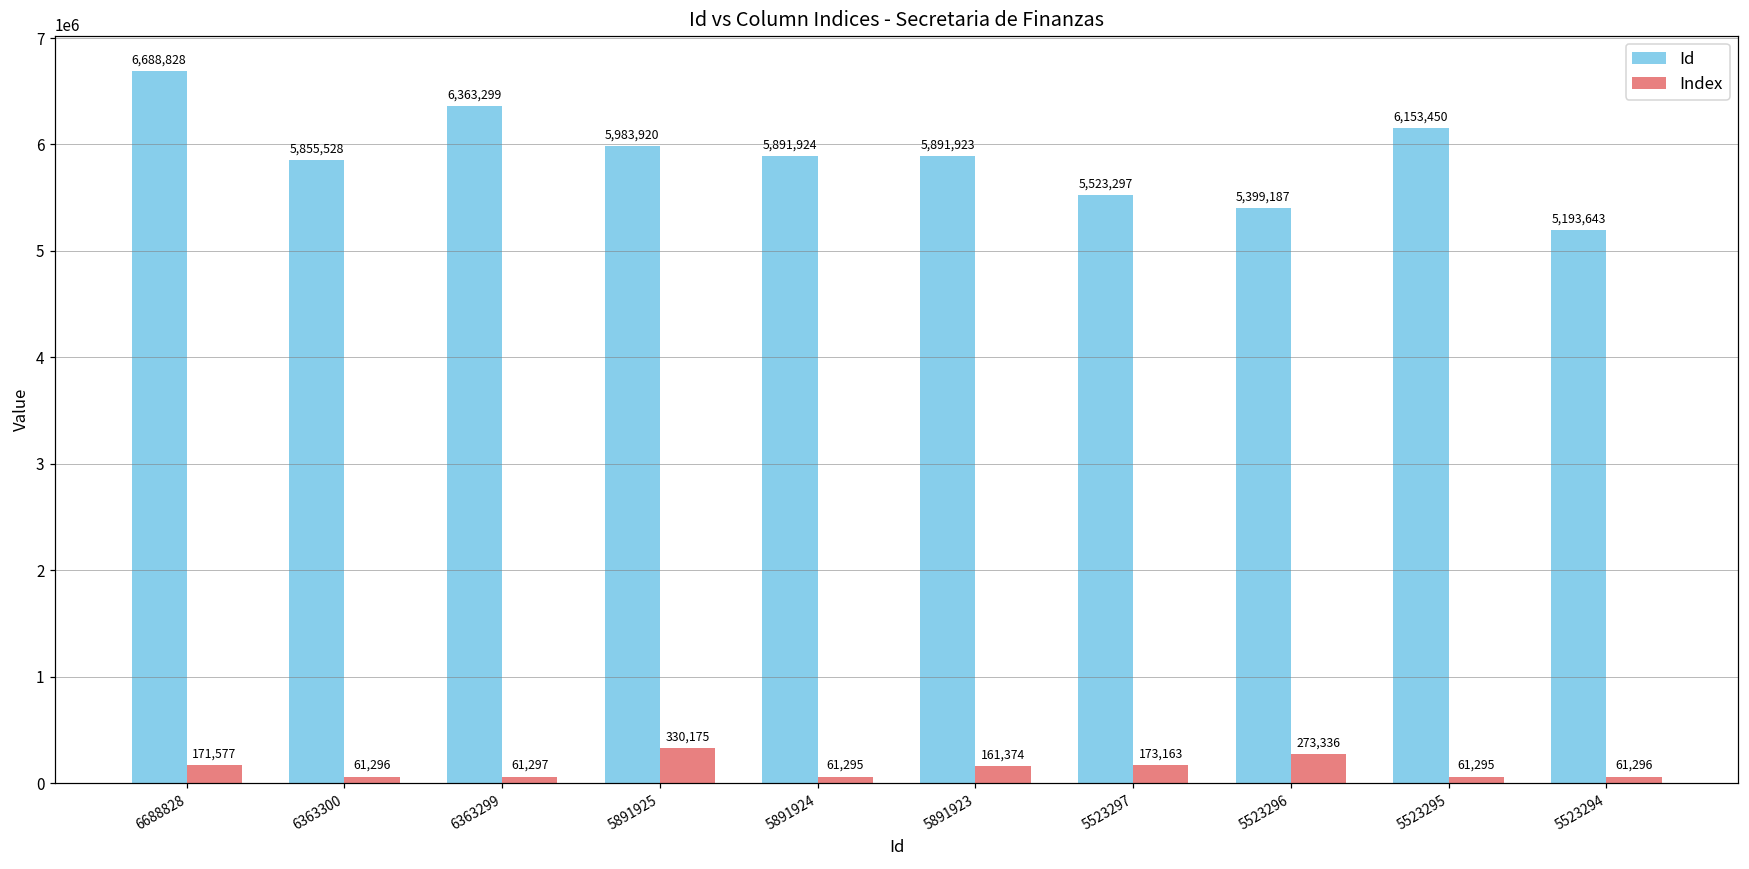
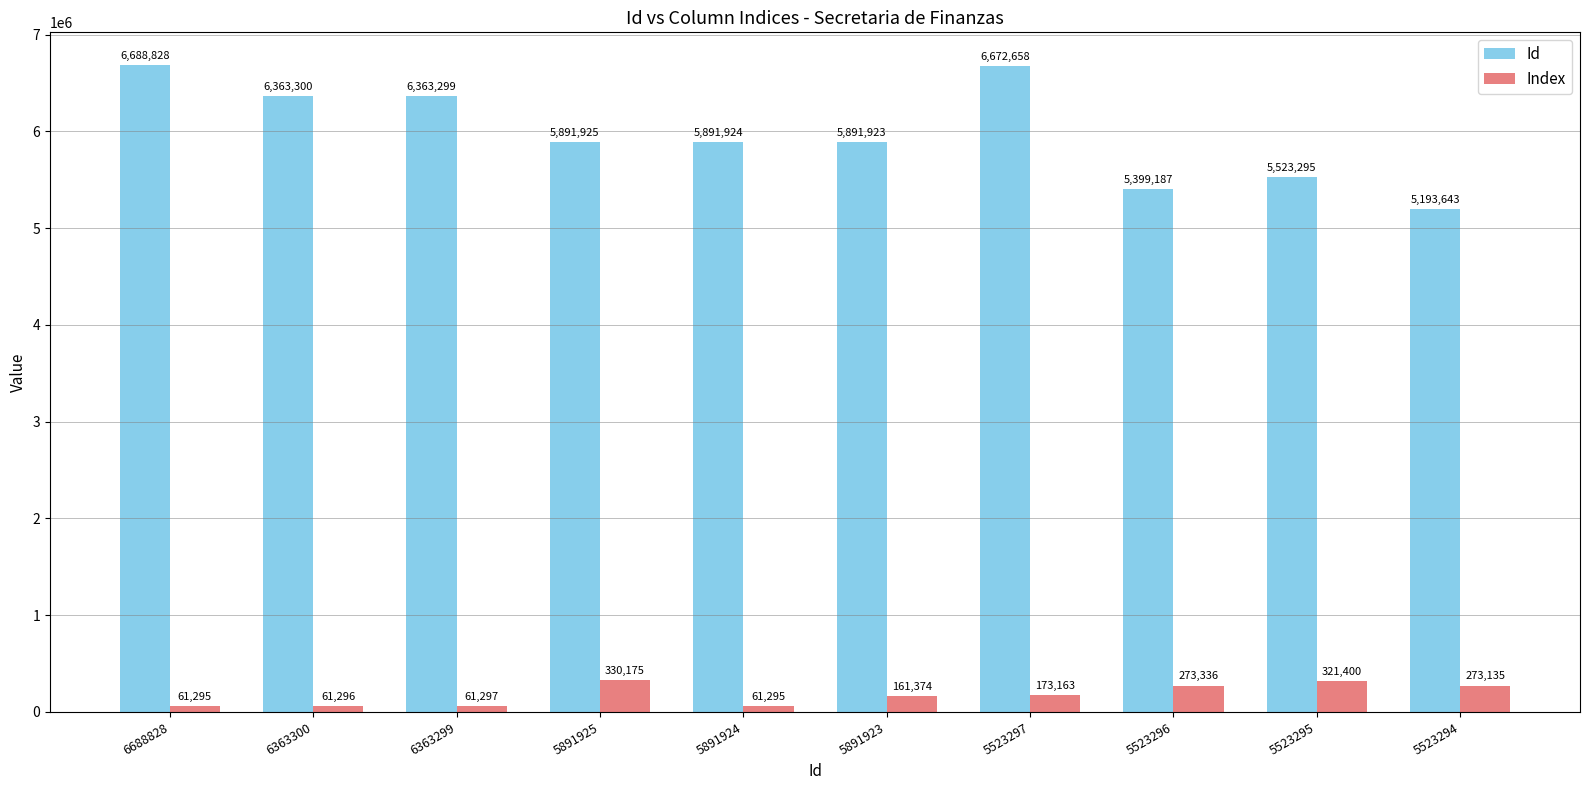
Index, 6688828: 171,577 -> 61,295
Id, 6363300: 5,855,528 -> 6,363,300
Id, 5891925: 5,983,920 -> 5,891,925
Id, 5523297: 5,523,297 -> 6,672,658
Id, 5523295: 6,153,450 -> 5,523,295
Index, 5523295: 61,295 -> 321,400
Index, 5523294: 61,296 -> 273,135
